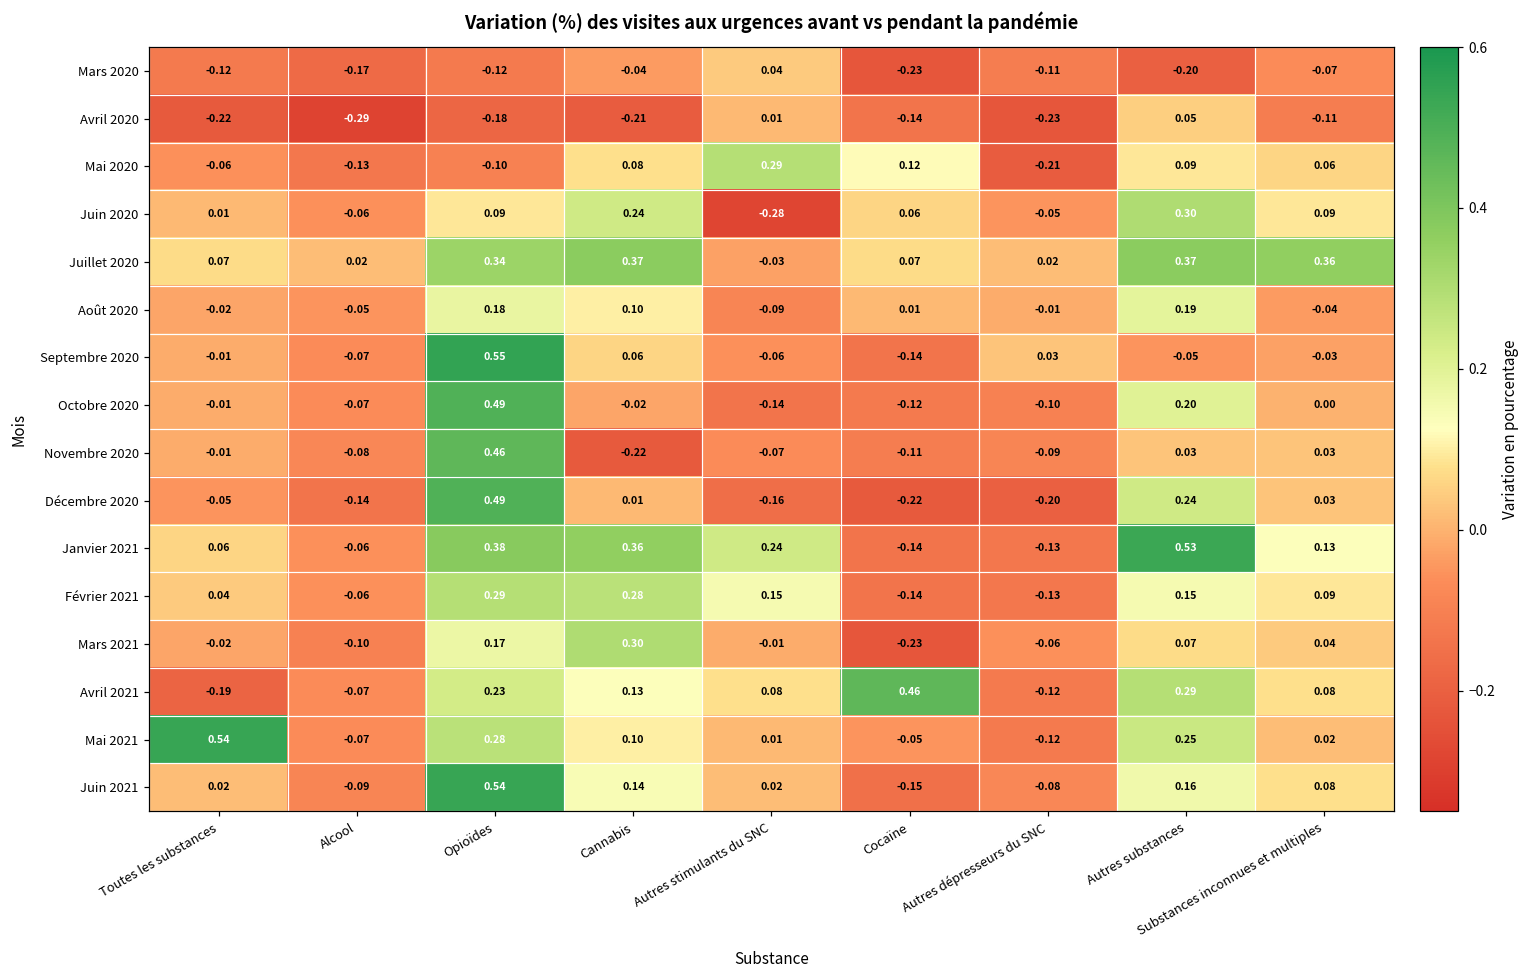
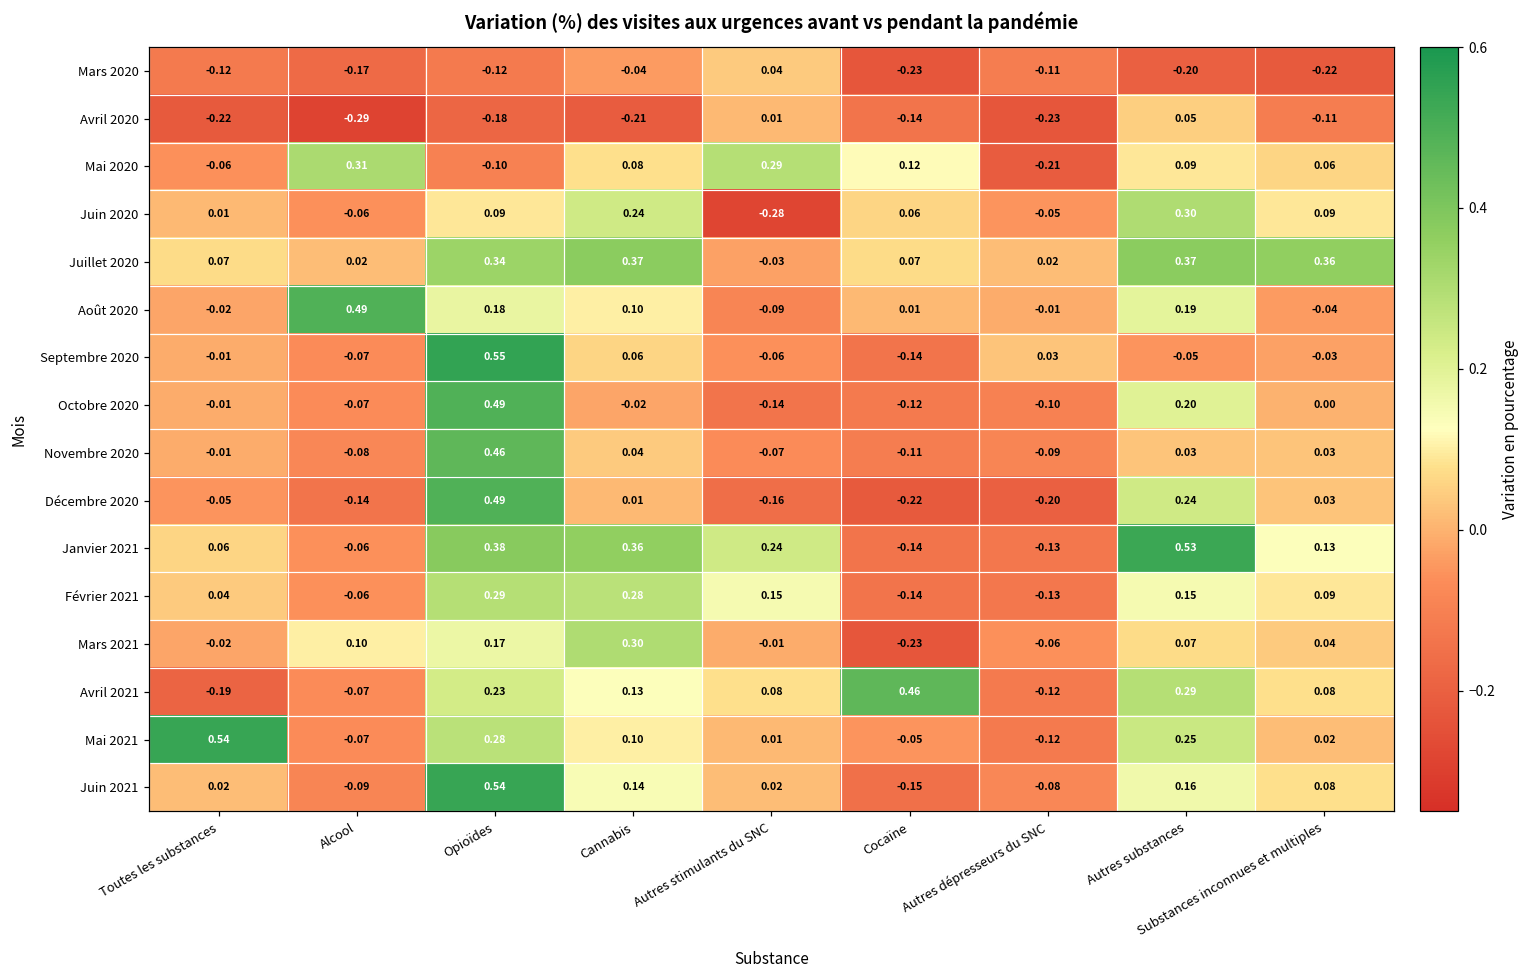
Mars 2020, Substances inconnues et multiples: -0.07 -> -0.22
Mai 2020, Alcool: -0.13 -> 0.31
Août 2020, Alcool: -0.05 -> 0.49
Novembre 2020, Cannabis: -0.22 -> 0.04
Mars 2021, Alcool: -0.10 -> 0.10
